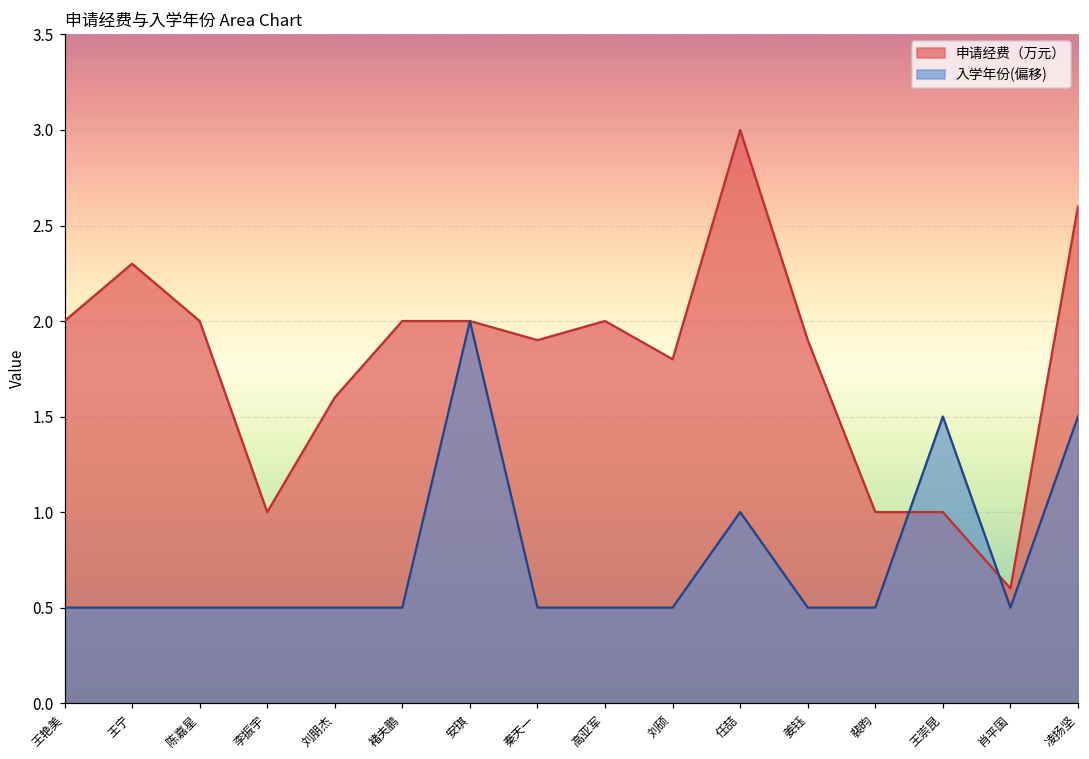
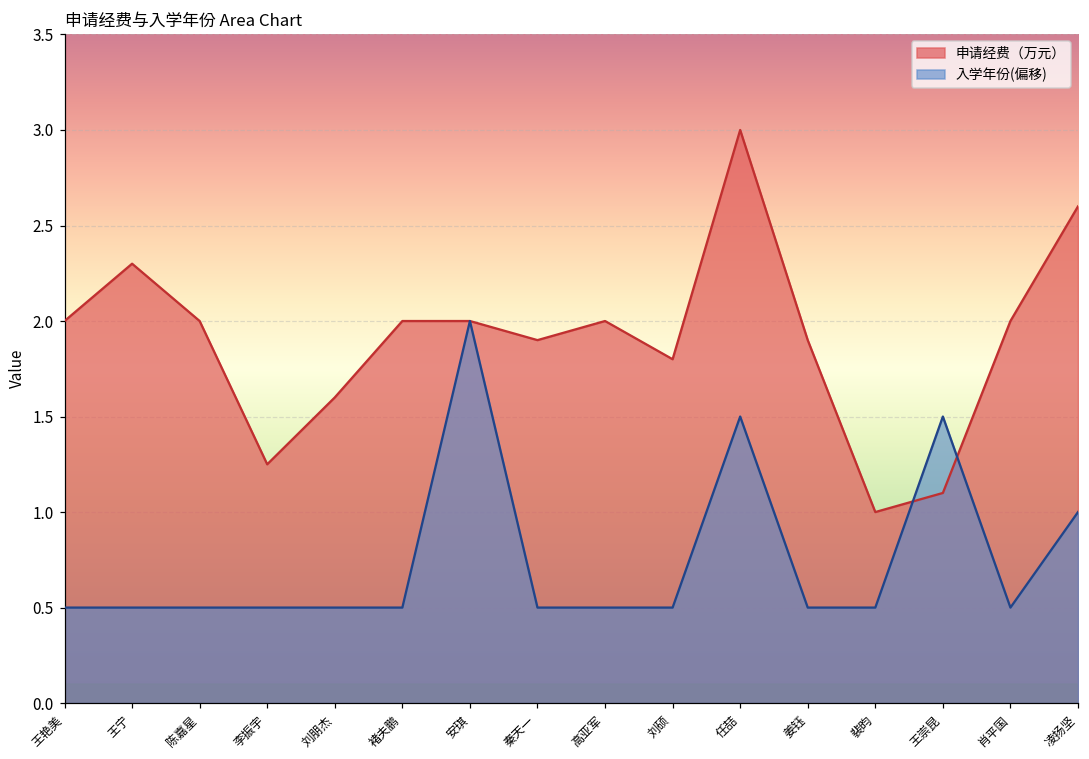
申请经费（万元）, 李振宇: 1.00 -> 1.25
入学年份(偏移), 任喆: 1.00 -> 1.50
申请经费（万元）, 王崇昆: 1.0 -> 1.1
申请经费（万元）, 肖平国: 0.6 -> 2.0
入学年份(偏移), 凌扬坚: 1.50 -> 1.00
